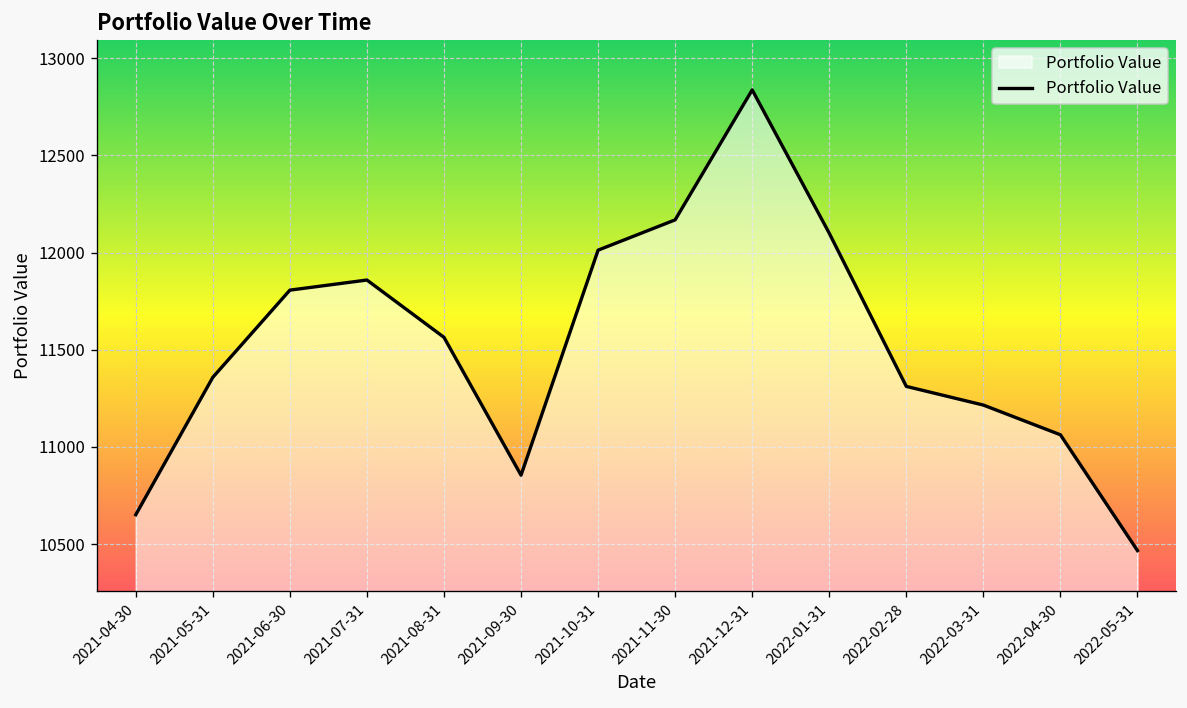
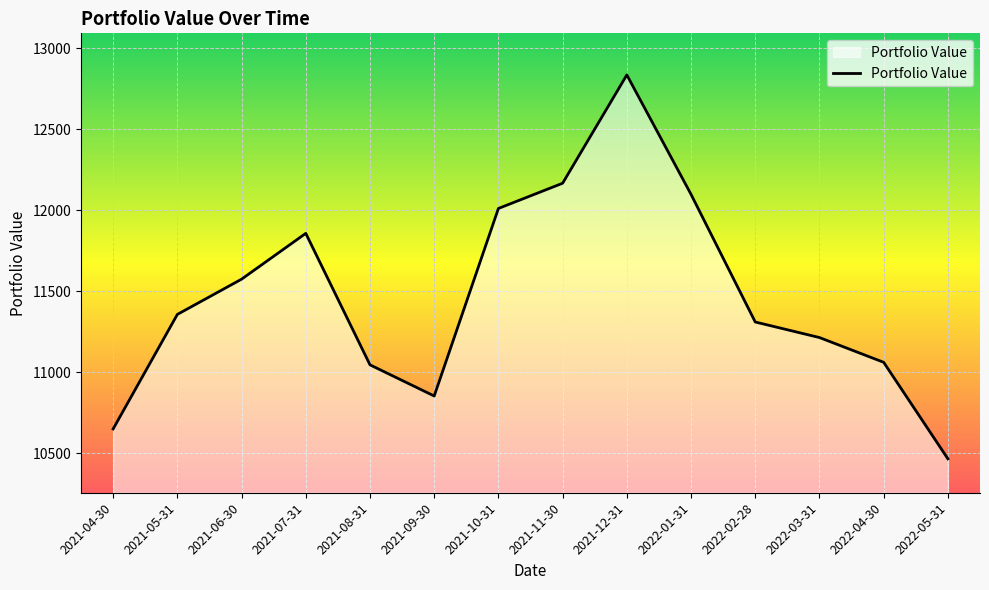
2021-06-30: 11810 -> 11580
2021-08-31: 11560 -> 11050
